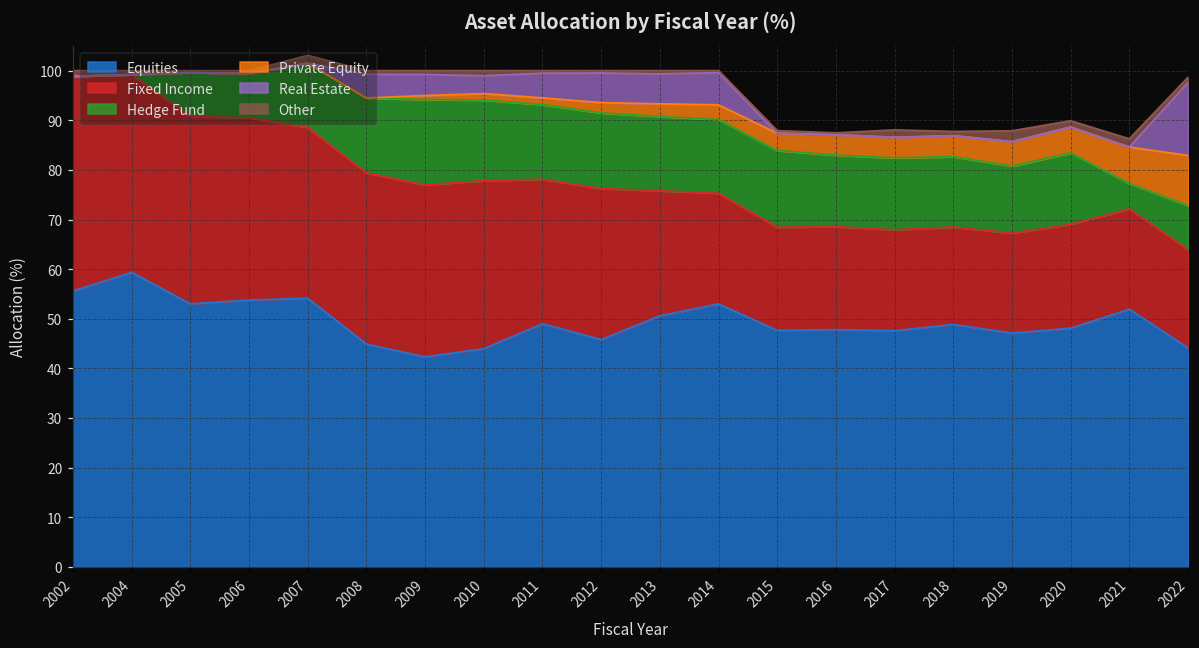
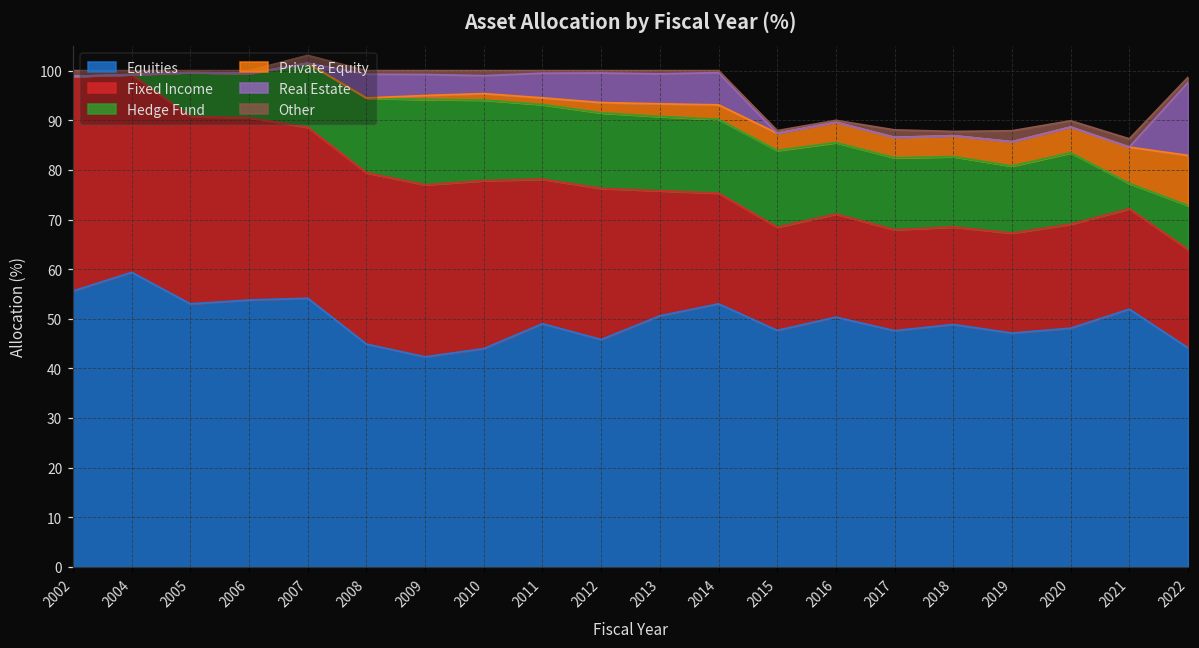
Equities, 2016: 48 -> 50
